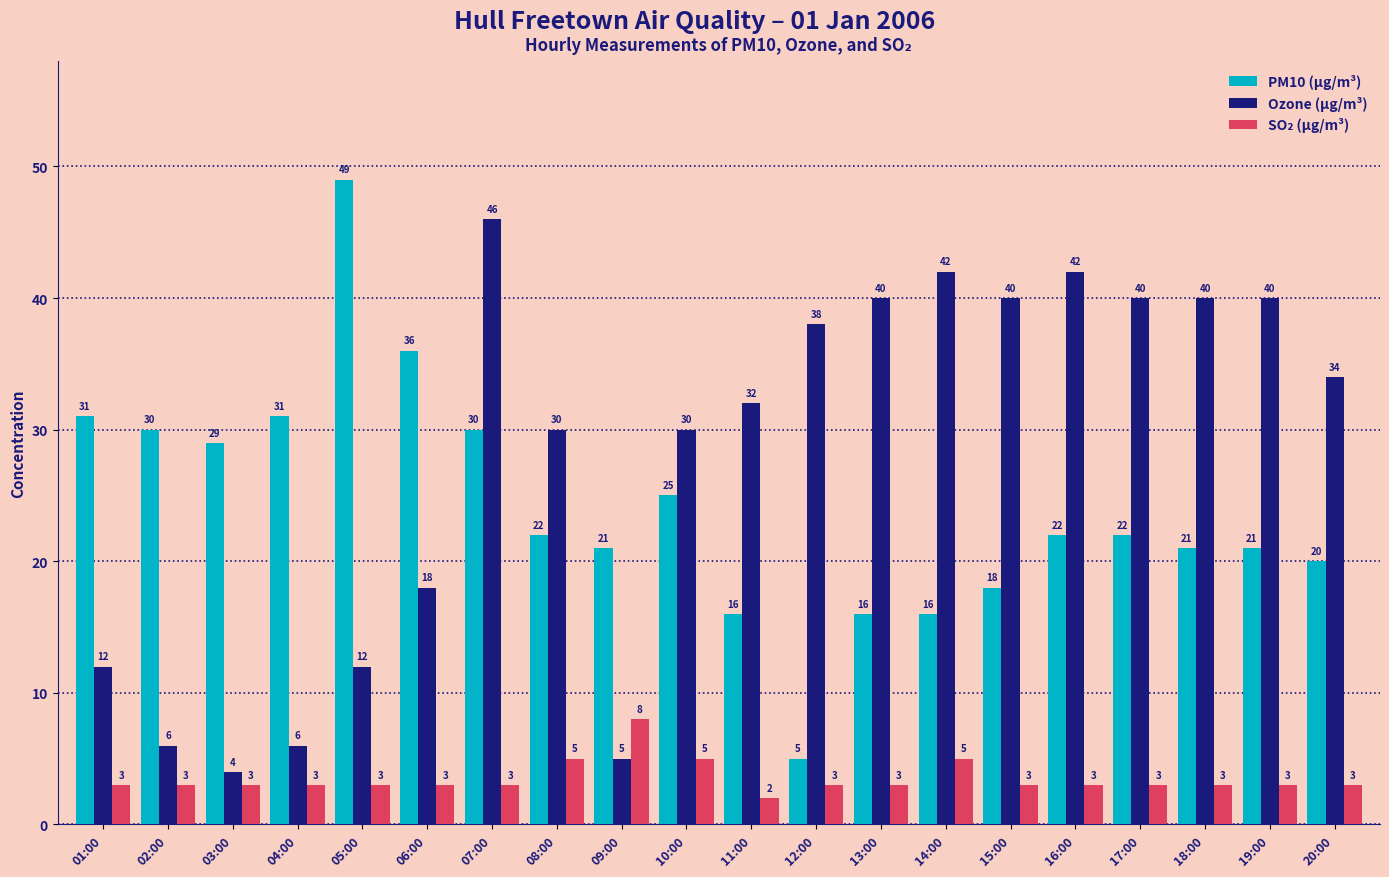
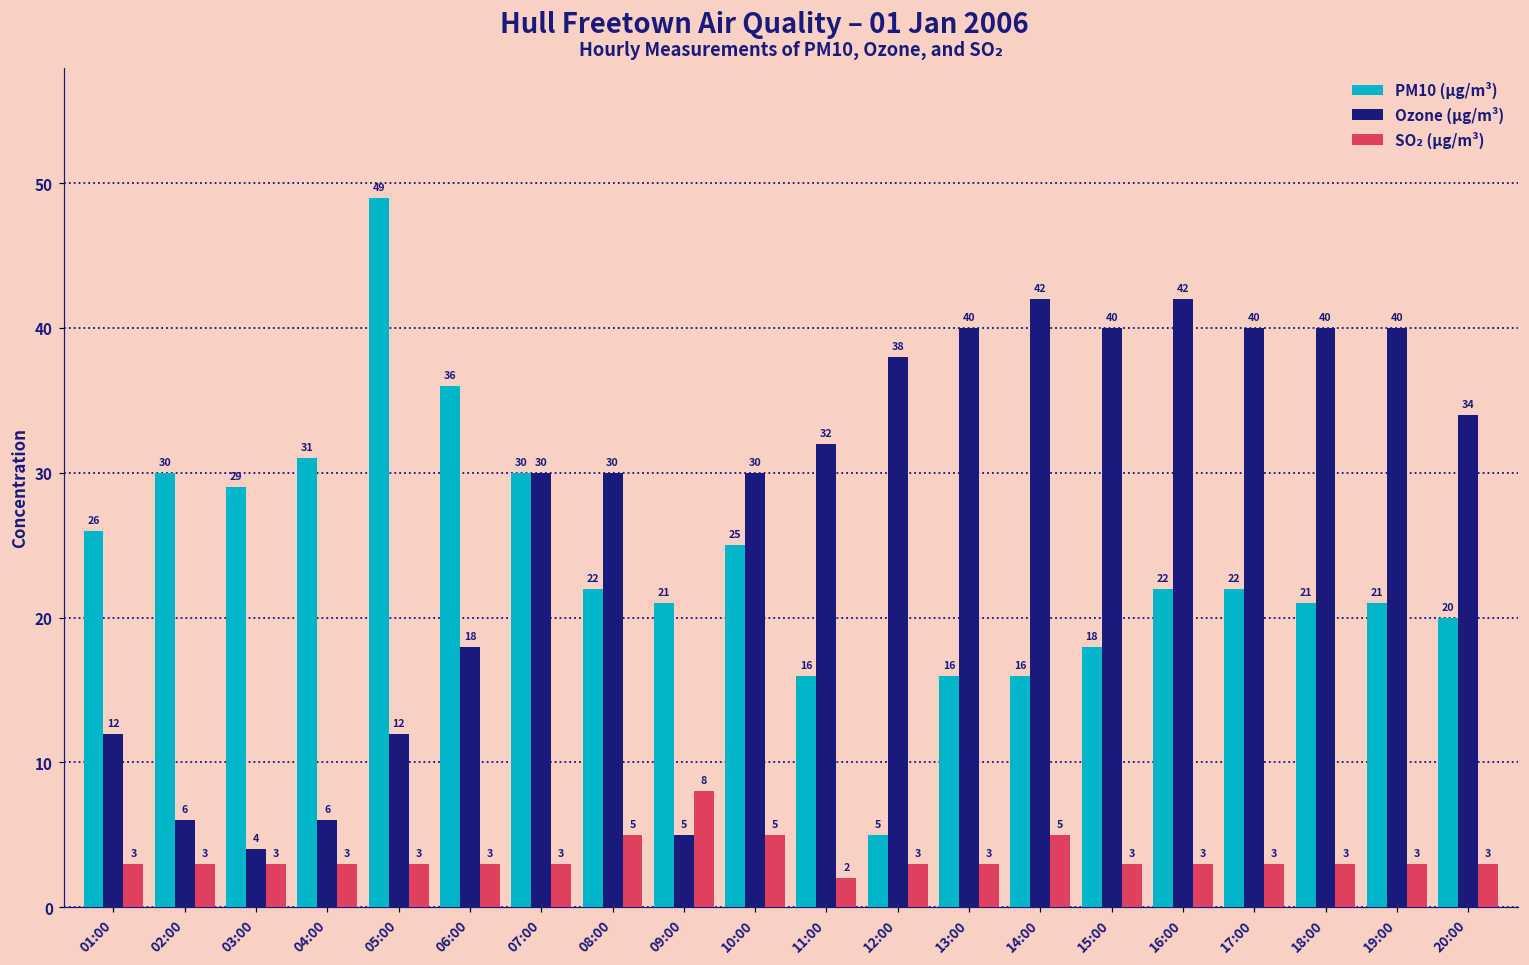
PM10 (µg/m³), 01:00: 31 -> 26
Ozone (µg/m³), 07:00: 46 -> 30
